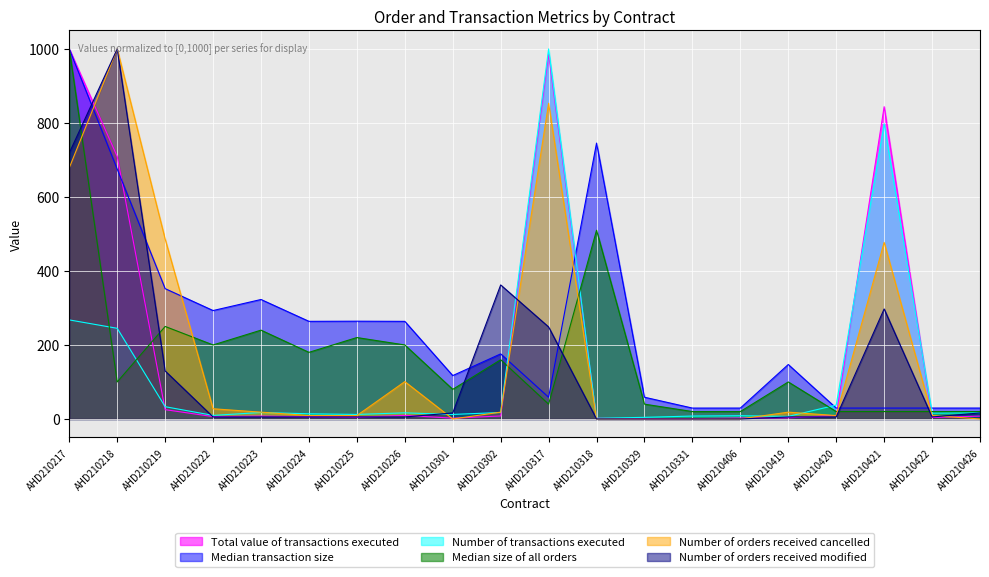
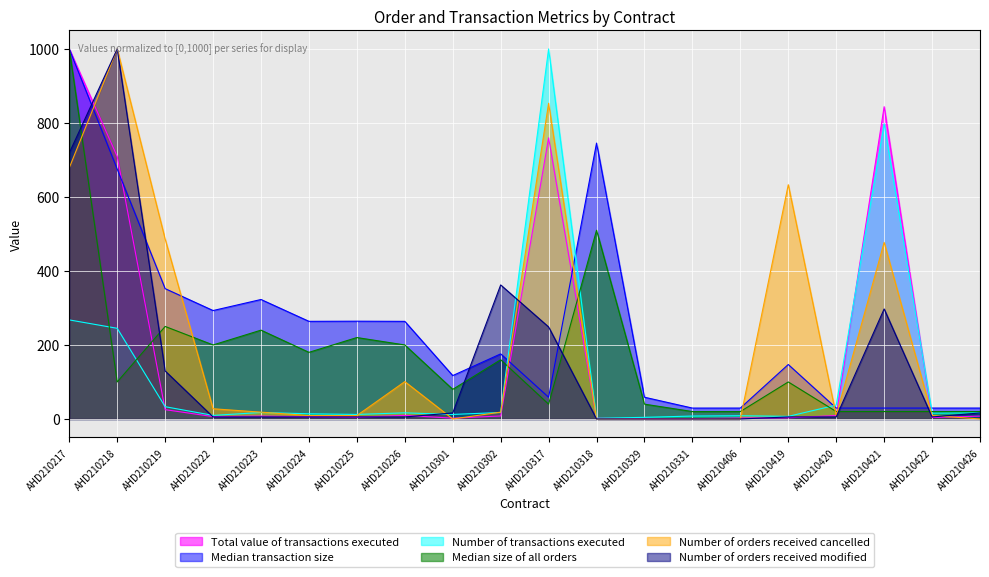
Total value of transactions executed, AHD210317: 990 -> 760
Number of orders received cancelled, AHD210419: 20 -> 630
